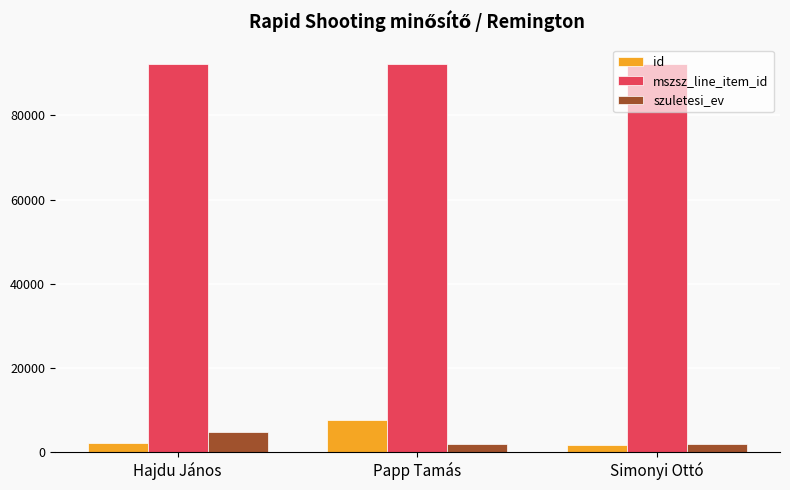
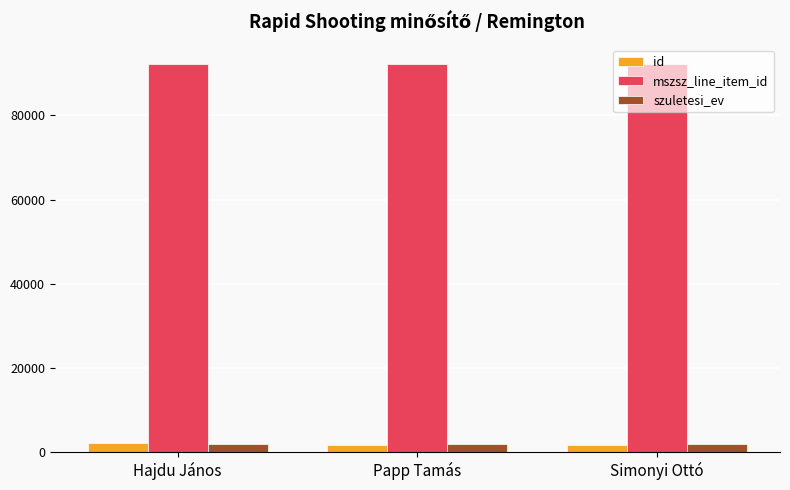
szuletesi_ev, Hajdu János: 5000 -> 2000
id, Papp Tamás: 8000 -> 2000
